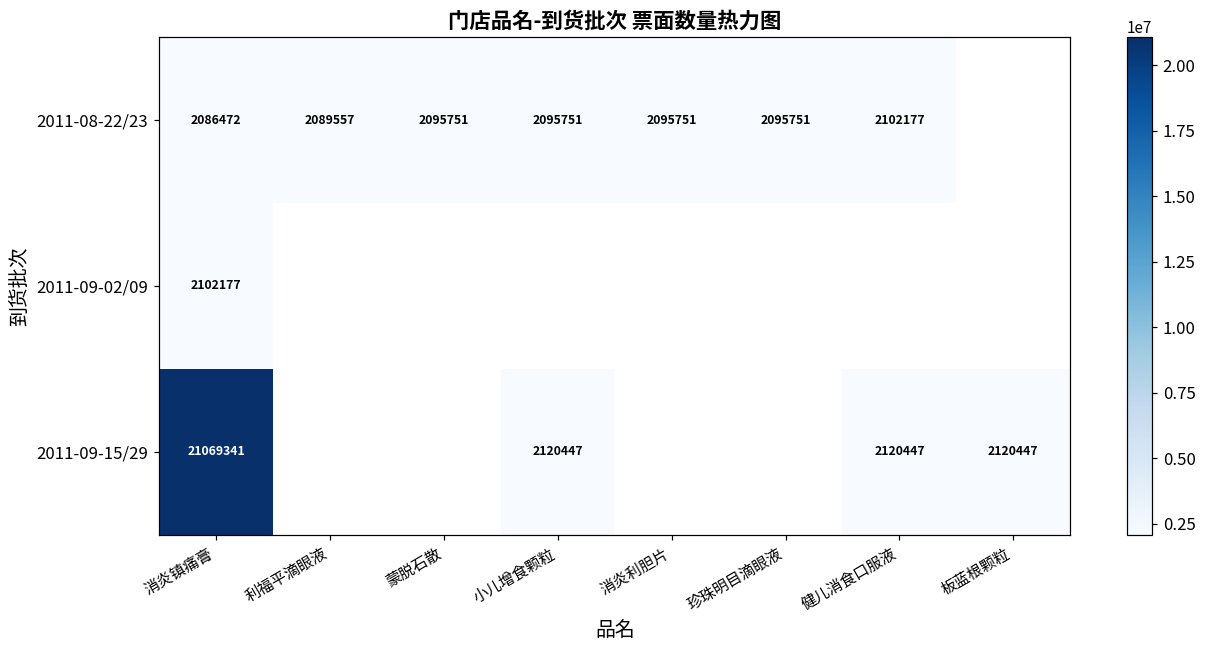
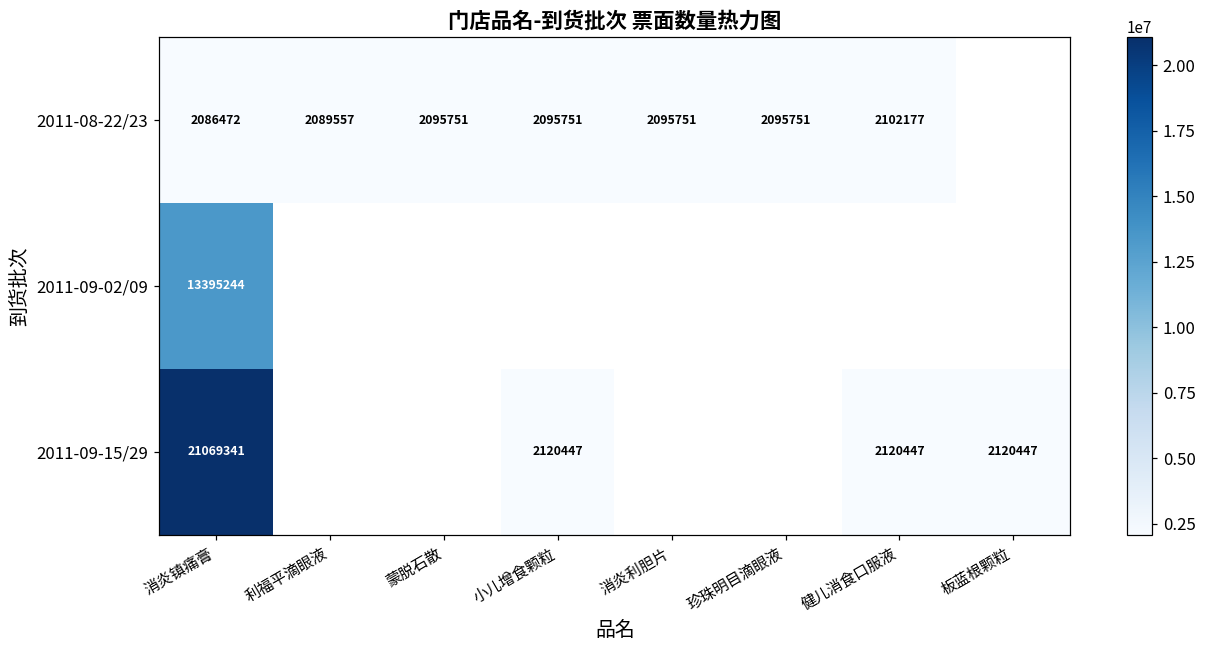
2011-09-02/09, 消炎镇痛膏: 2102177 -> 13395244
